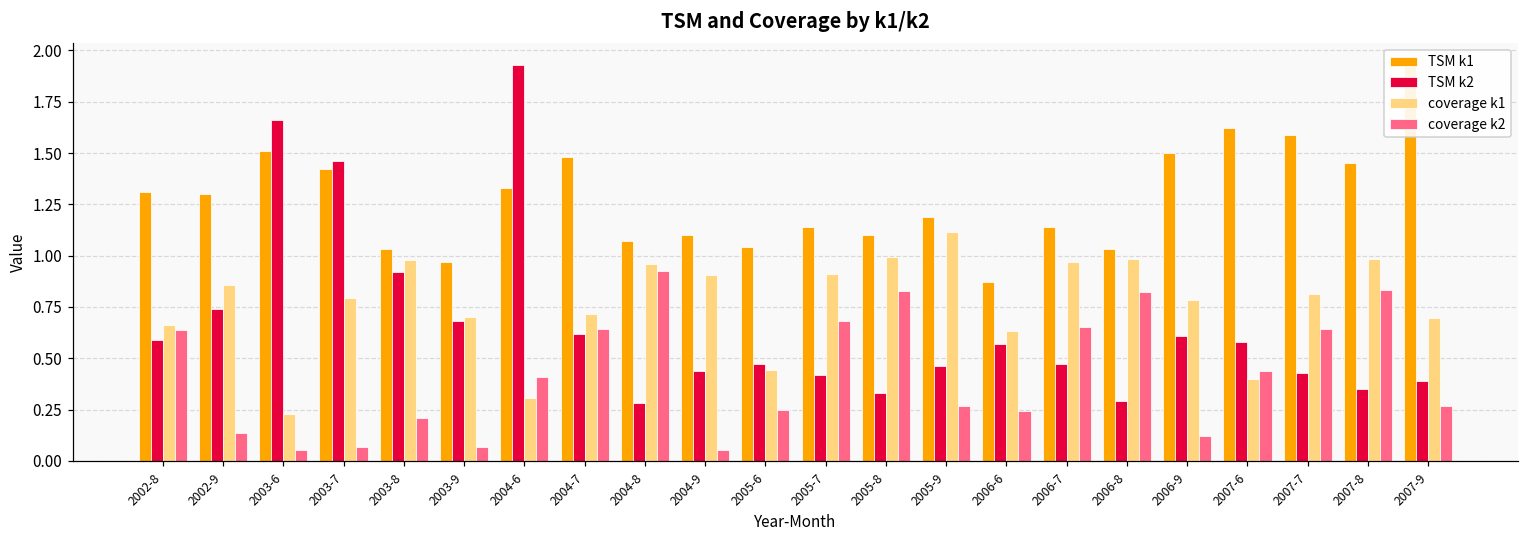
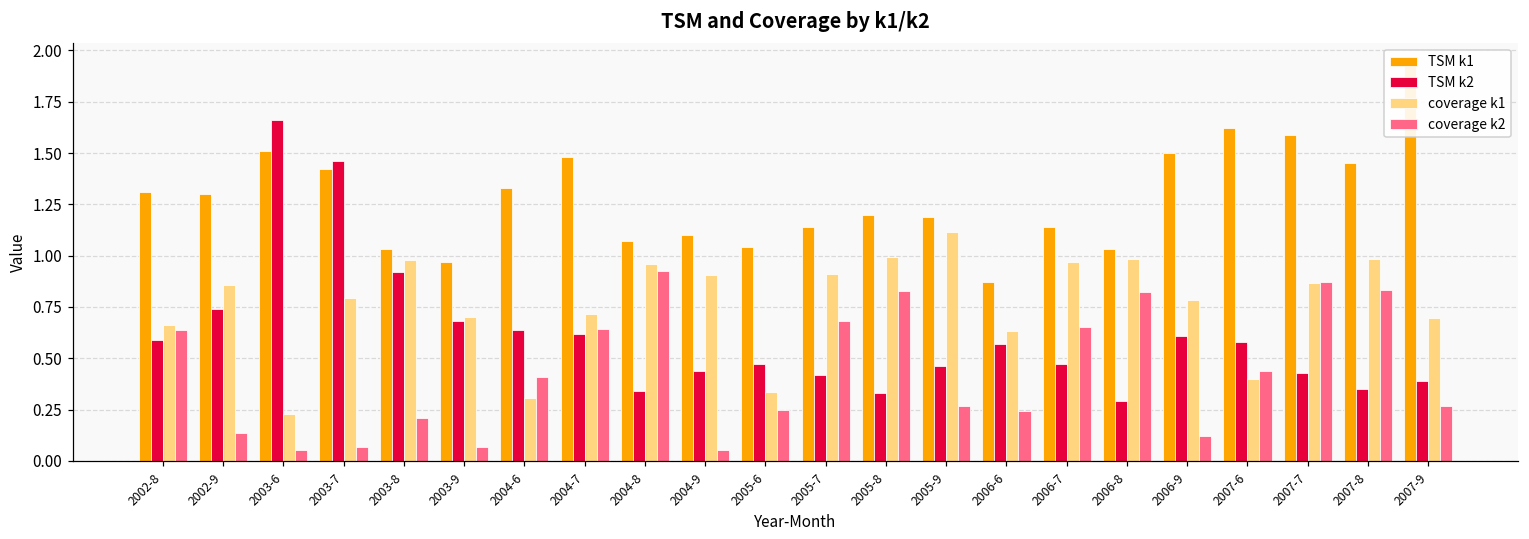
TSM k2, 2004-6: 1.93 -> 0.64
TSM k2, 2004-8: 0.28 -> 0.34
coverage k1, 2005-6: 0.44 -> 0.33
TSM k1, 2005-8: 1.1 -> 1.2
coverage k1, 2007-7: 0.81 -> 0.87
coverage k2, 2007-7: 0.64 -> 0.87
